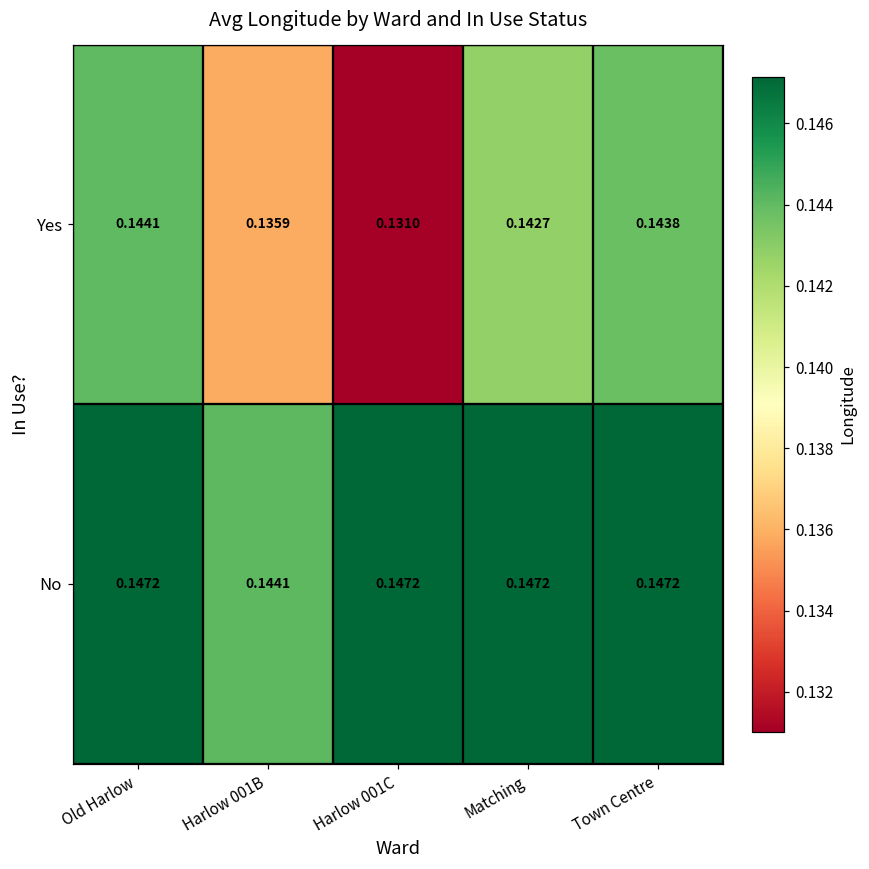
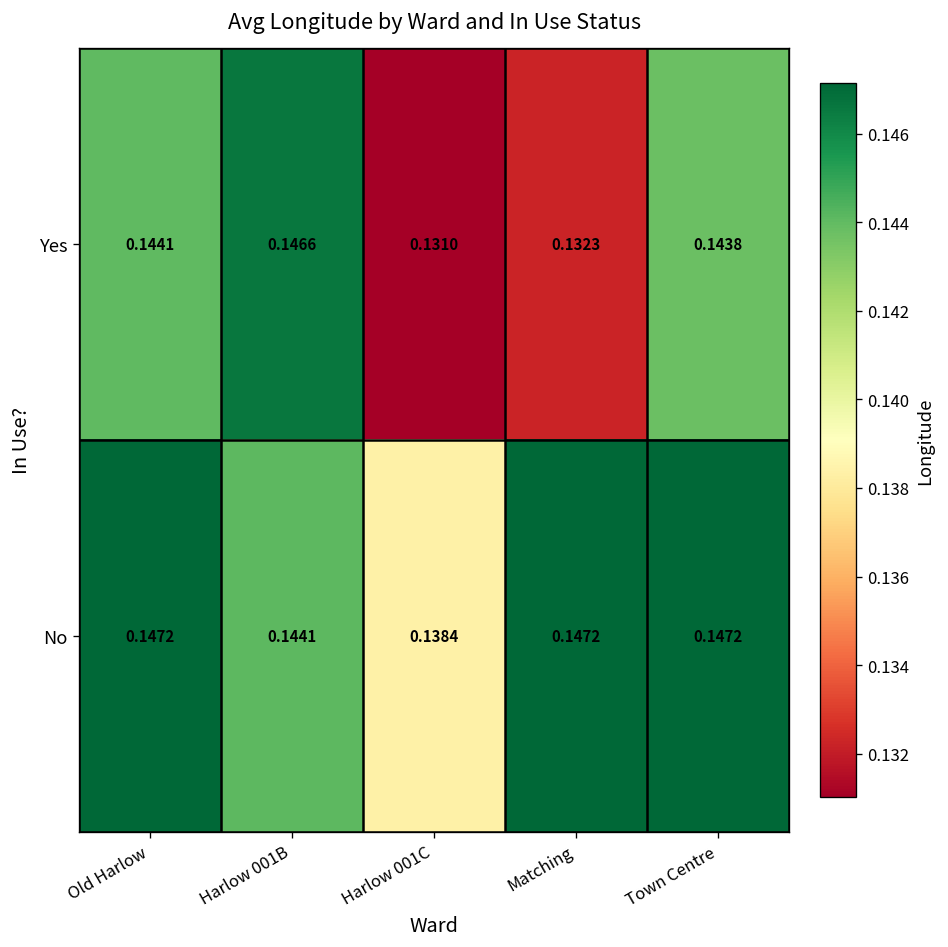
Yes, Harlow 001B: 0.1359 -> 0.1466
Yes, Matching: 0.1427 -> 0.1323
No, Harlow 001C: 0.1472 -> 0.1384
